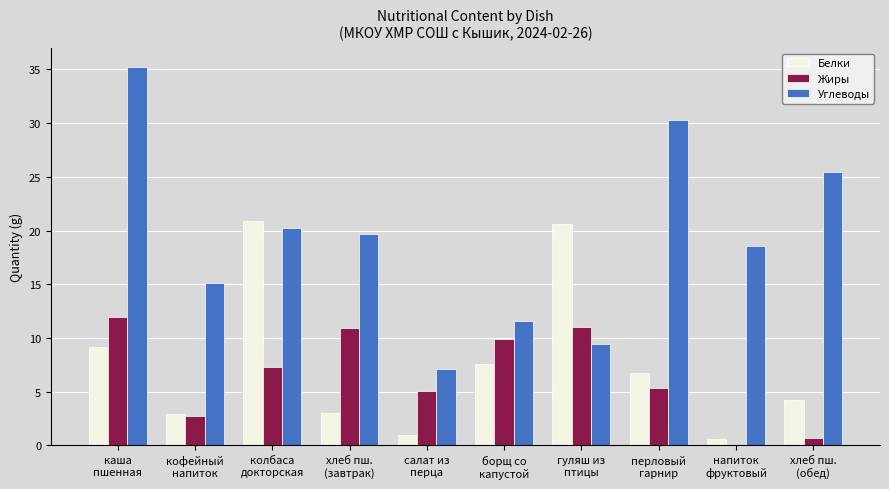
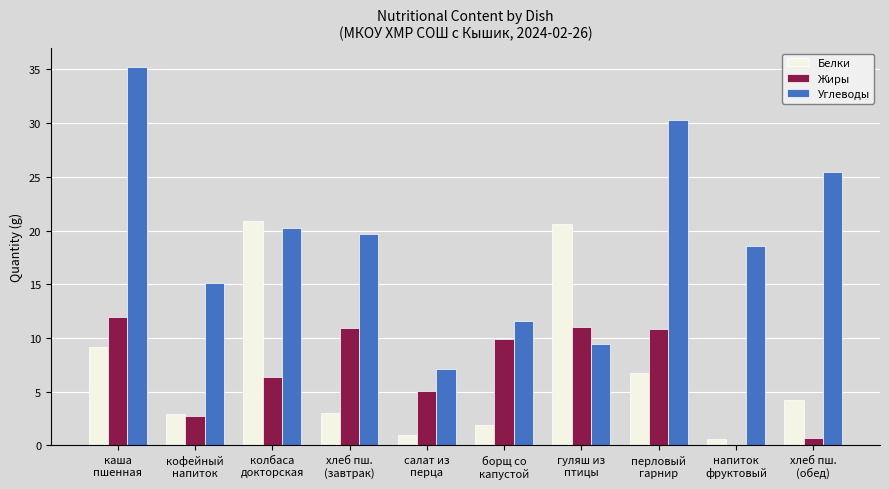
Жиры, колбаса докторская: 7.3 -> 6.4
Белки, борщ со капустой: 7.6 -> 1.9
Жиры, перловый гарнир: 5.4 -> 10.9
